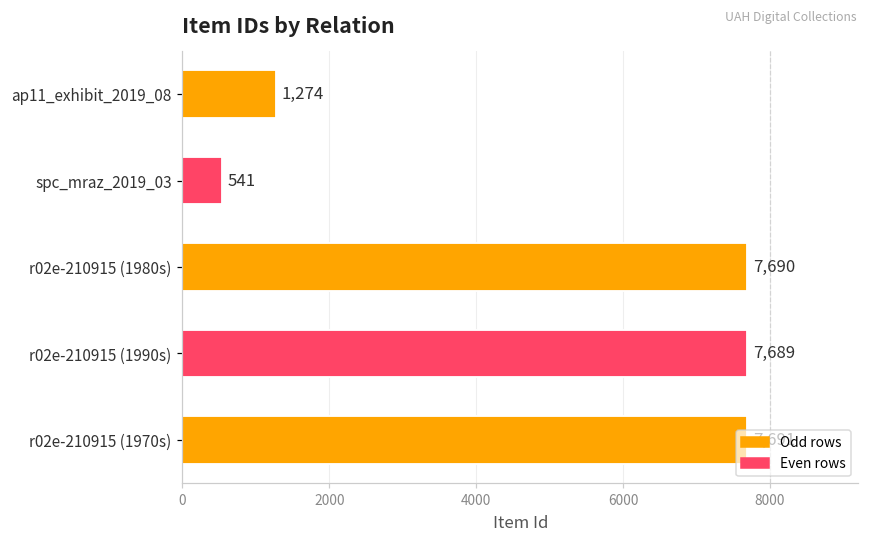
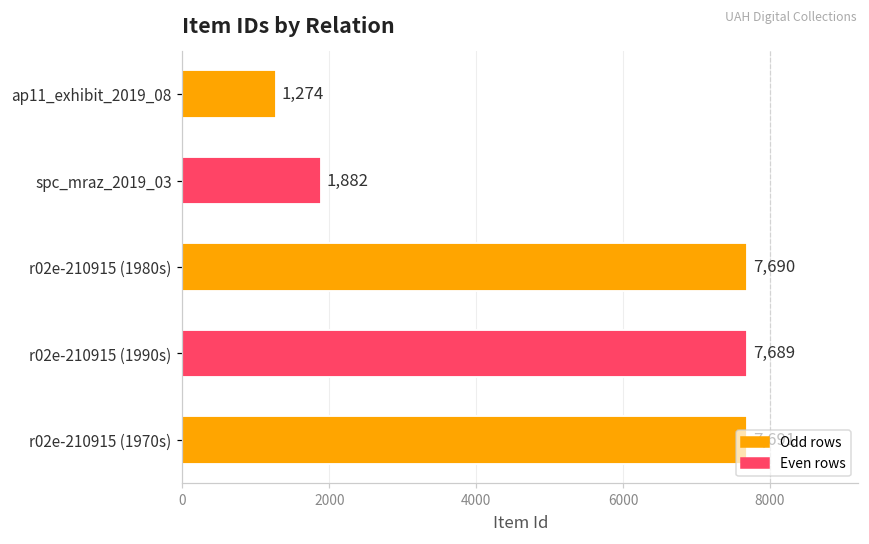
spc_mraz_2019_03: 541 -> 1,882
